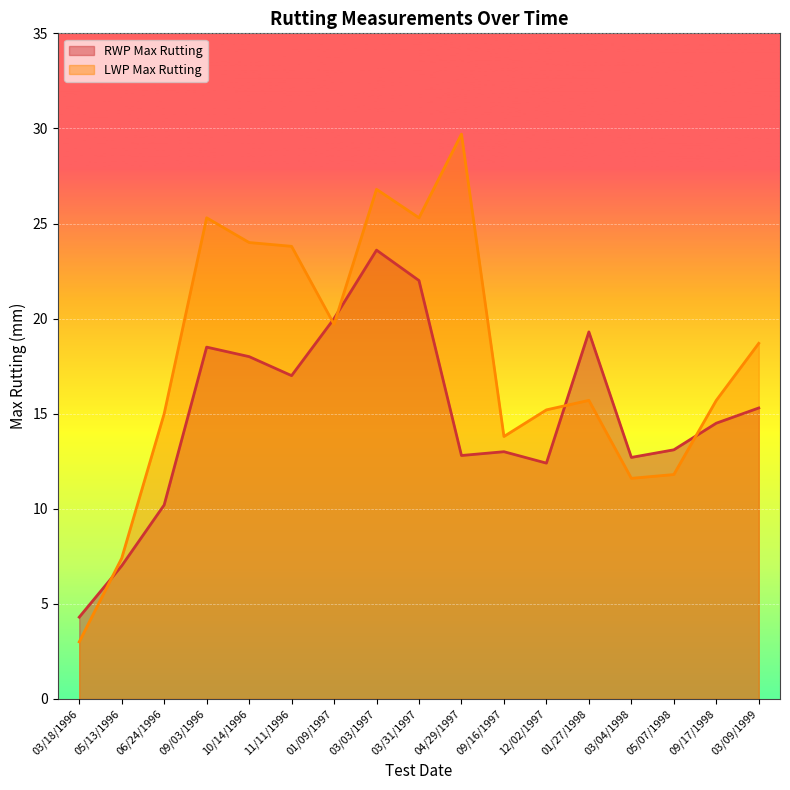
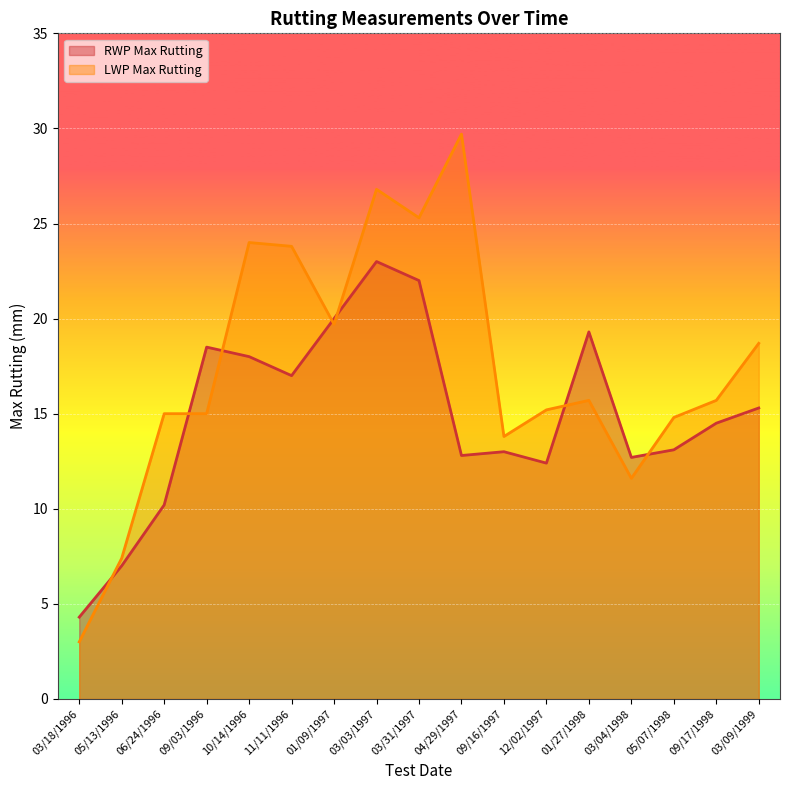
LWP Max Rutting, 09/03/1996: 25.3 -> 15.0
RWP Max Rutting, 03/03/1997: 23.6 -> 23.0
LWP Max Rutting, 05/07/1998: 11.8 -> 14.8
